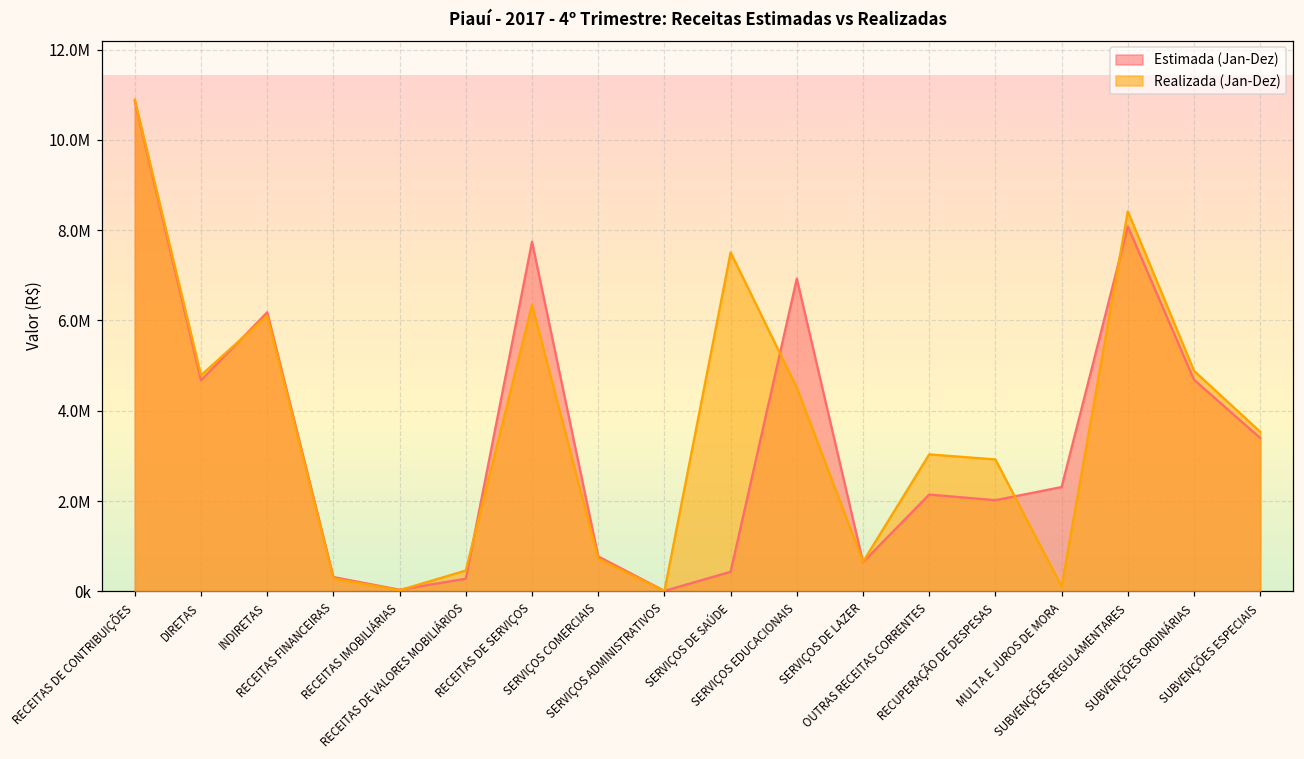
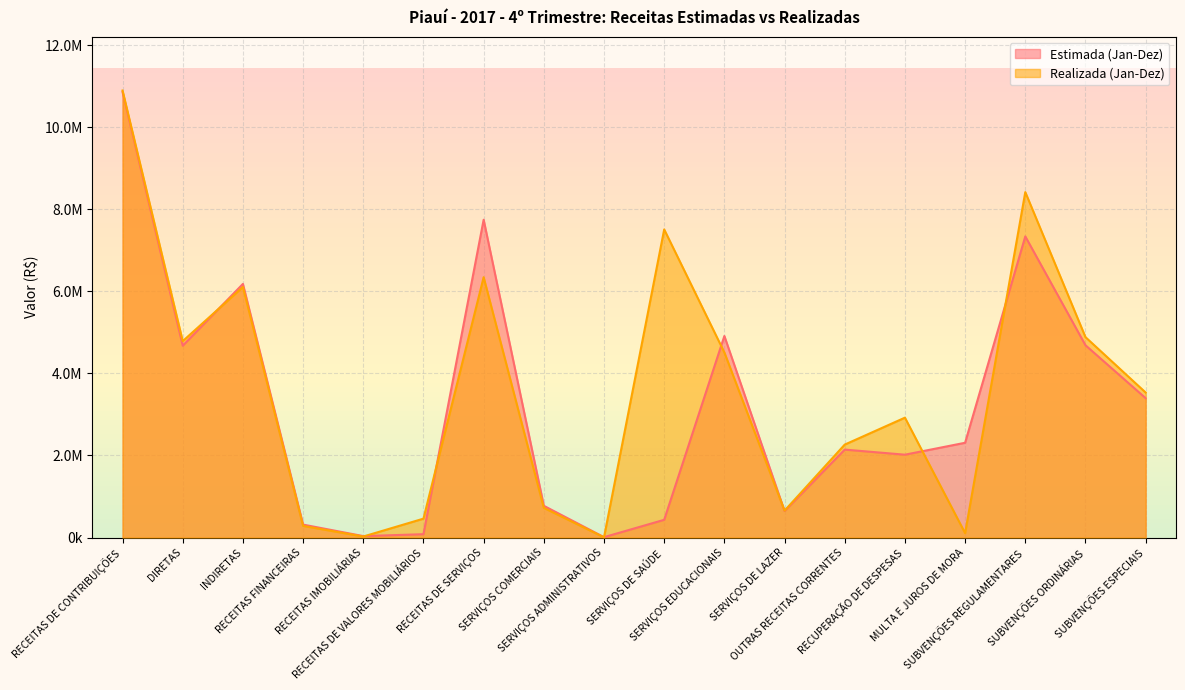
Estimada (Jan-Dez), RECEITAS DE VALORES MOBILIÁRIOS: 300000 -> 100000
Estimada (Jan-Dez), SERVIÇOS EDUCACIONAIS: 6900000 -> 4900000
Realizada (Jan-Dez), OUTRAS RECEITAS CORRENTES: 3000000 -> 2300000
Estimada (Jan-Dez), SUBVENÇÕES REGULAMENTARES: 8100000 -> 7300000
